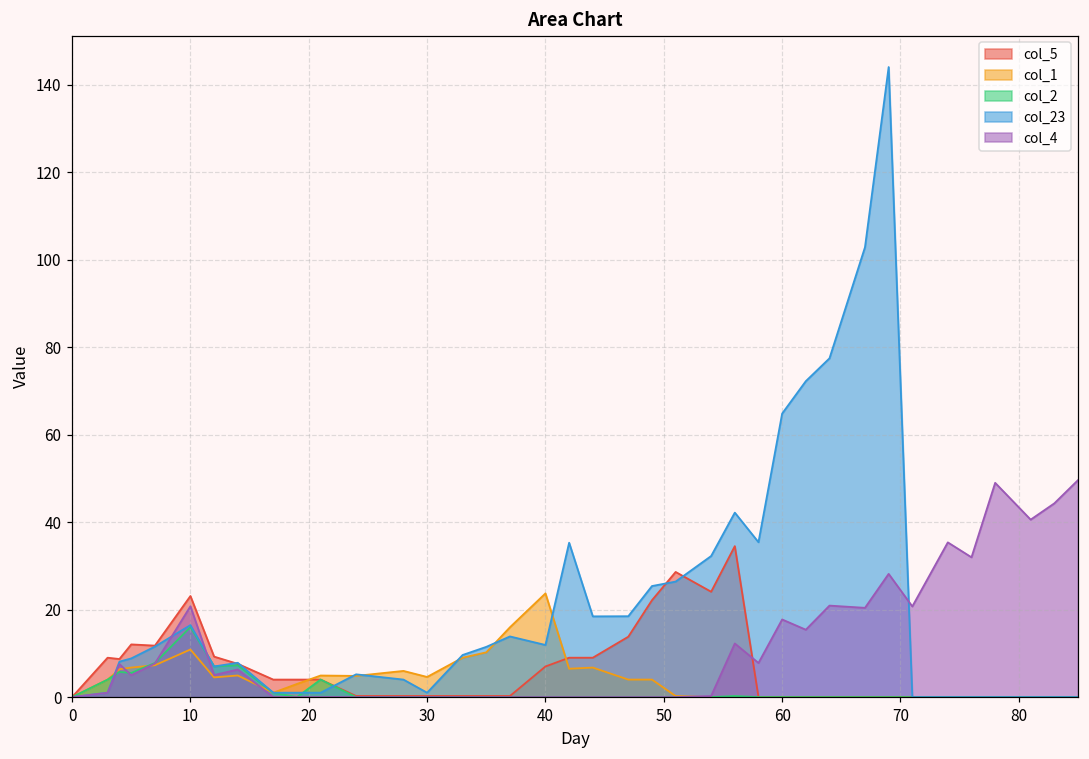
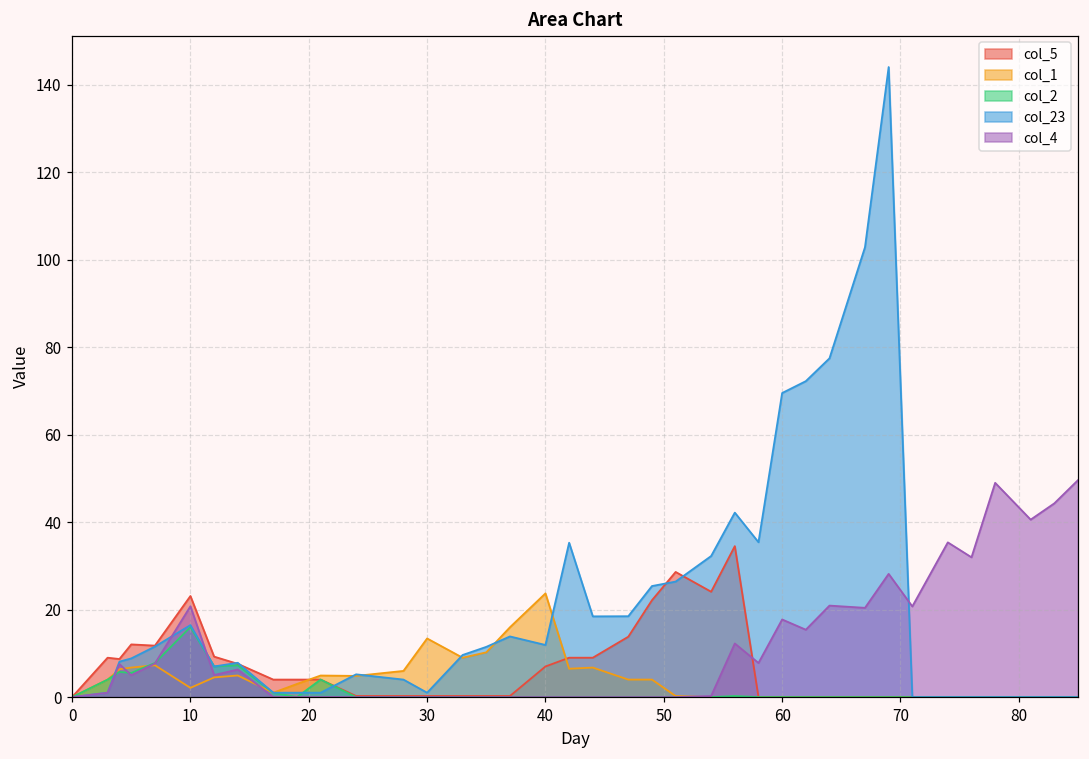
col_1, 10: 11 -> 2
col_1, 30: 5 -> 13
col_23, 60: 65 -> 70
